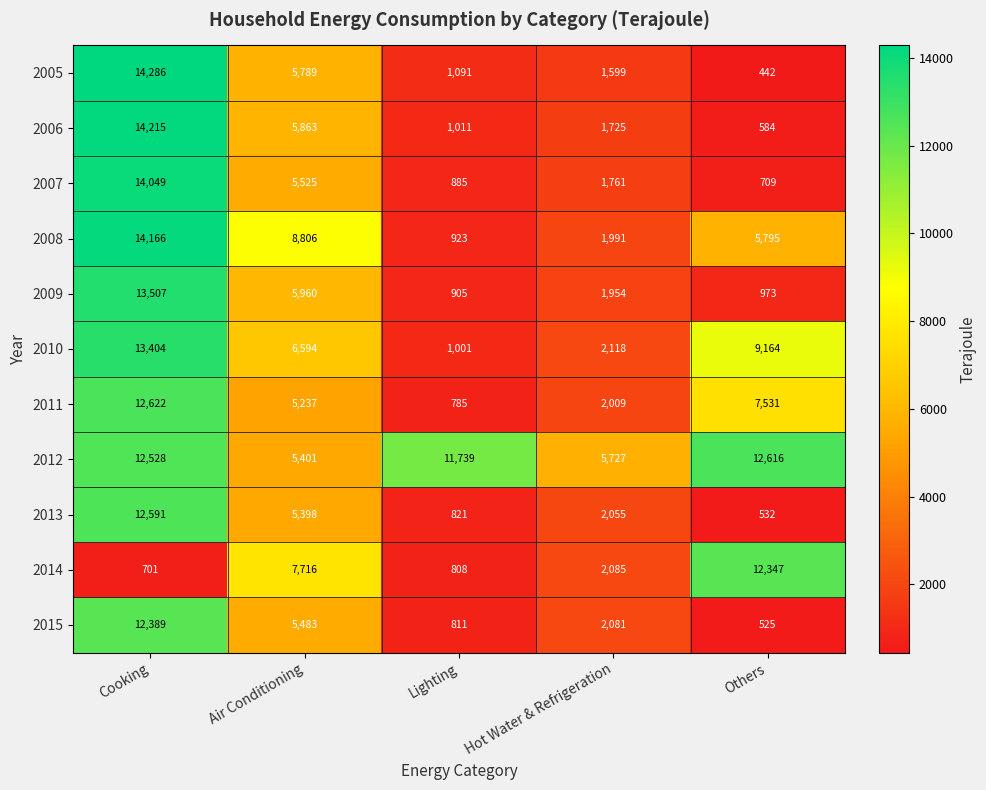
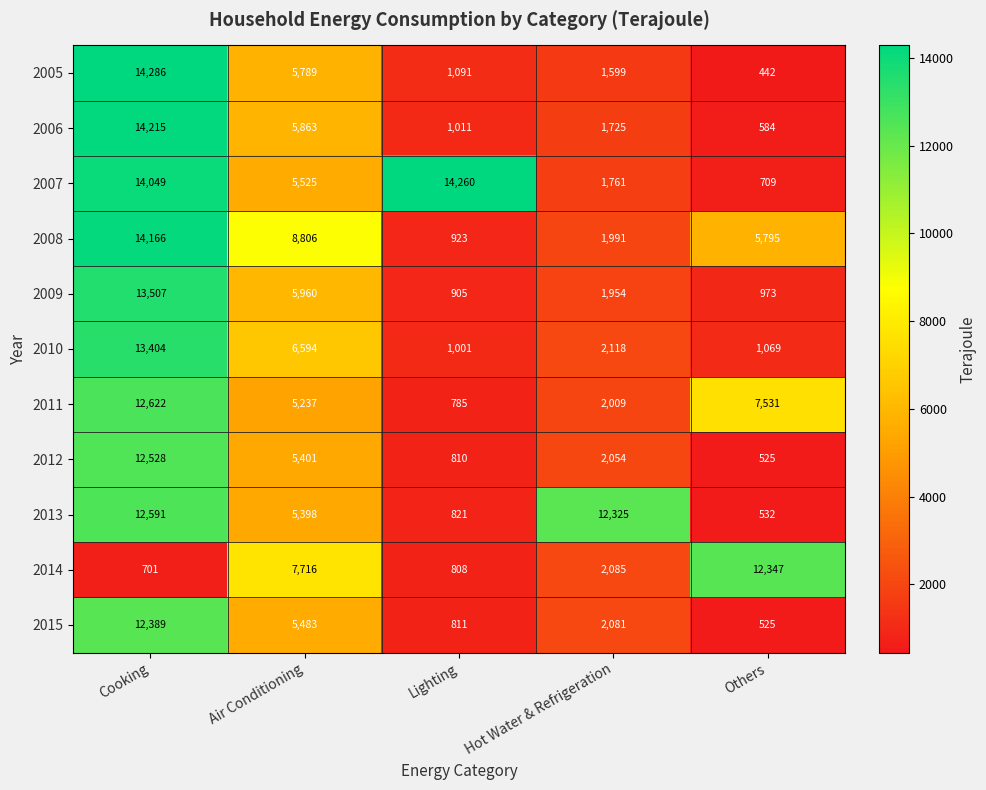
2007, Lighting: 885 -> 14,260
2010, Others: 9,164 -> 1,069
2012, Lighting: 11,739 -> 810
2012, Hot Water & Refrigeration: 5,727 -> 2,054
2012, Others: 12,616 -> 525
2013, Hot Water & Refrigeration: 2,055 -> 12,325
